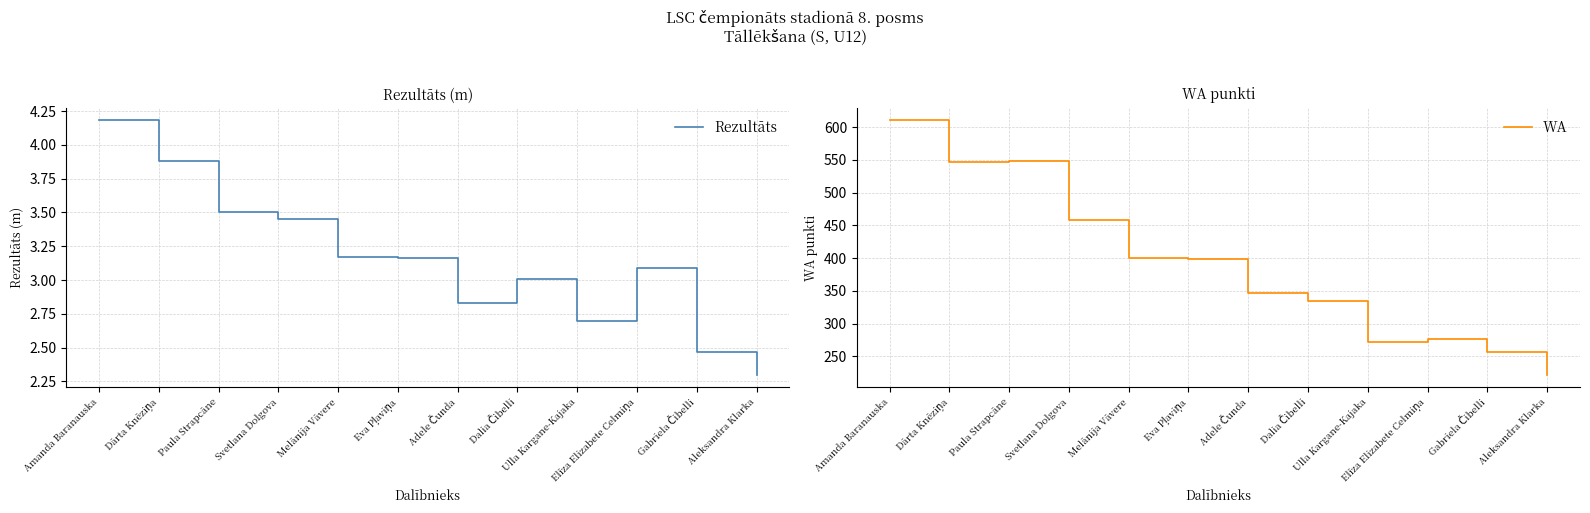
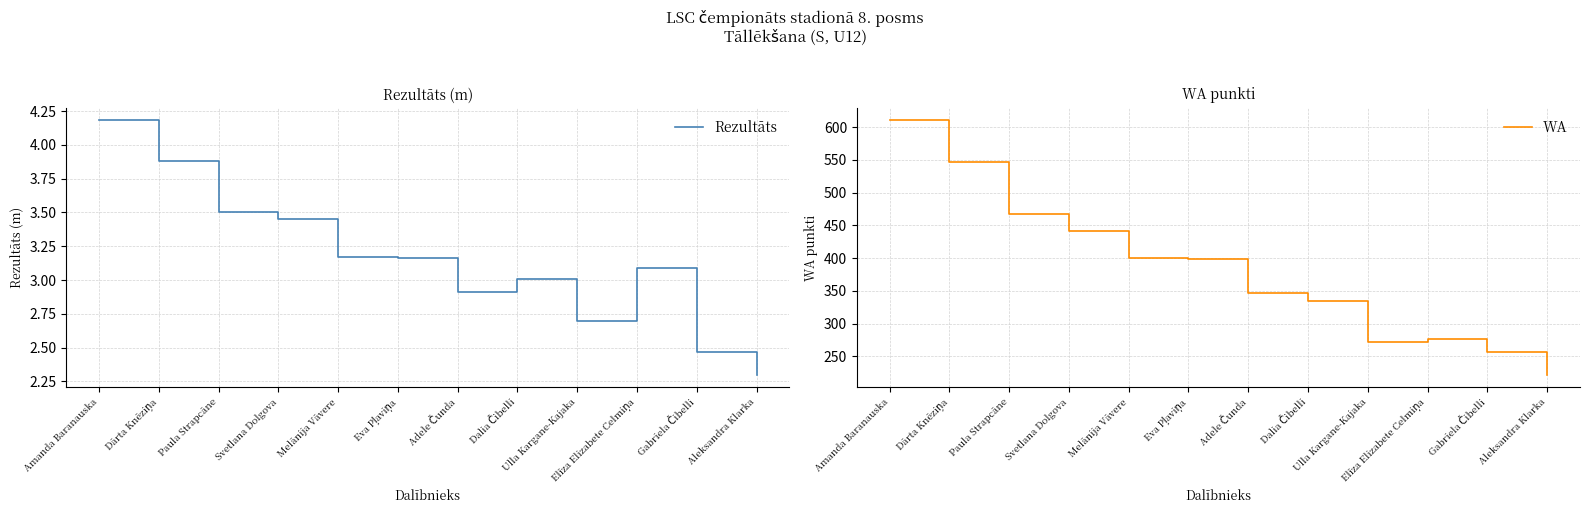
Rezultāts (m), Adele Čunda: 2.83 -> 2.91
WA punkti, Paula Strapcāne: 550 -> 470
WA punkti, Svetlana Dolgova: 460 -> 440
